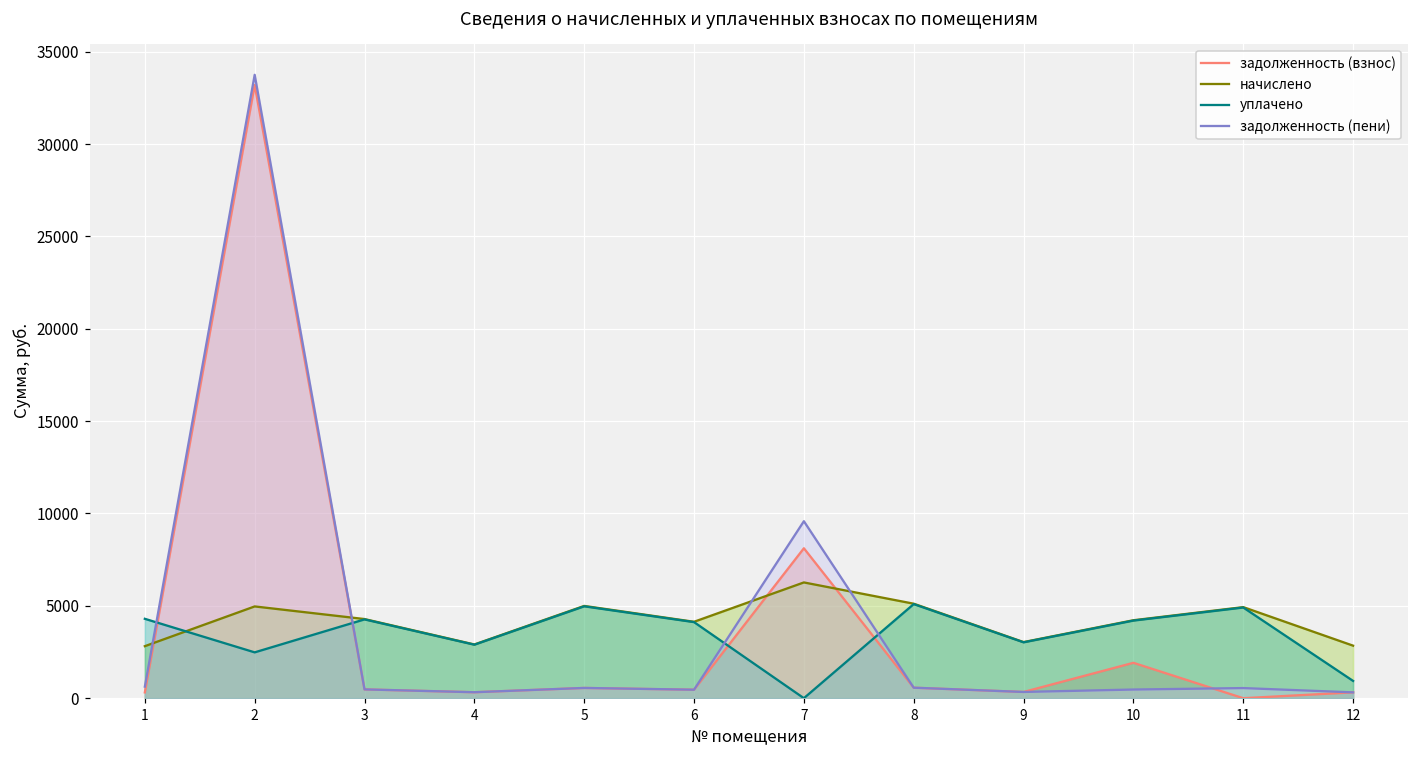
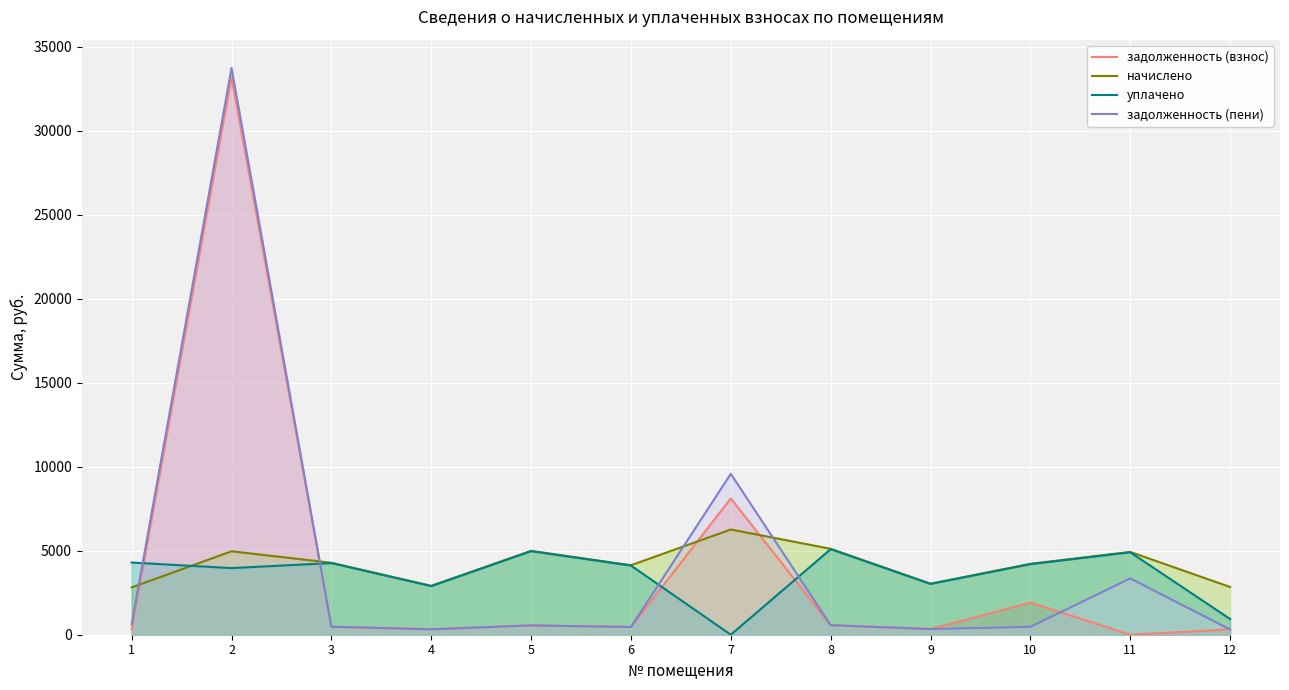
уплачено, 2: 2500 -> 4000
задолженность (пени), 11: 500 -> 3400
